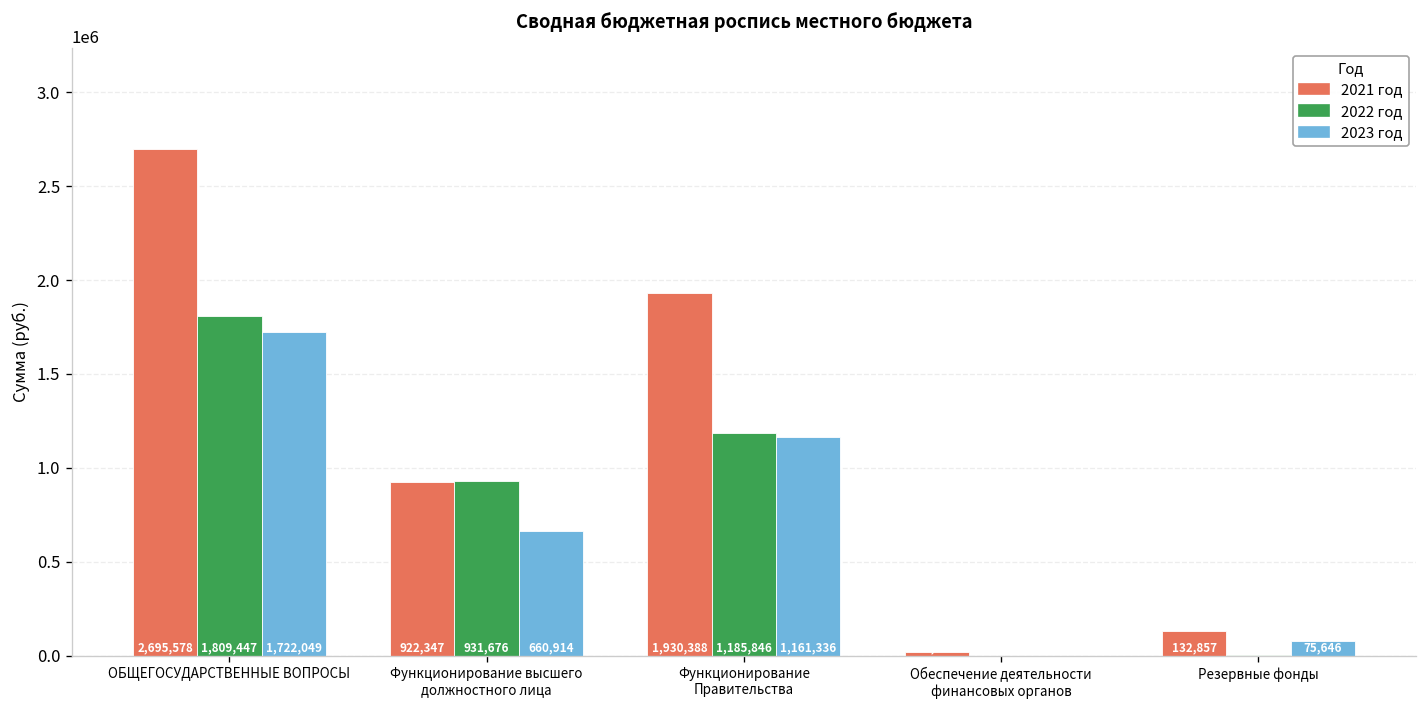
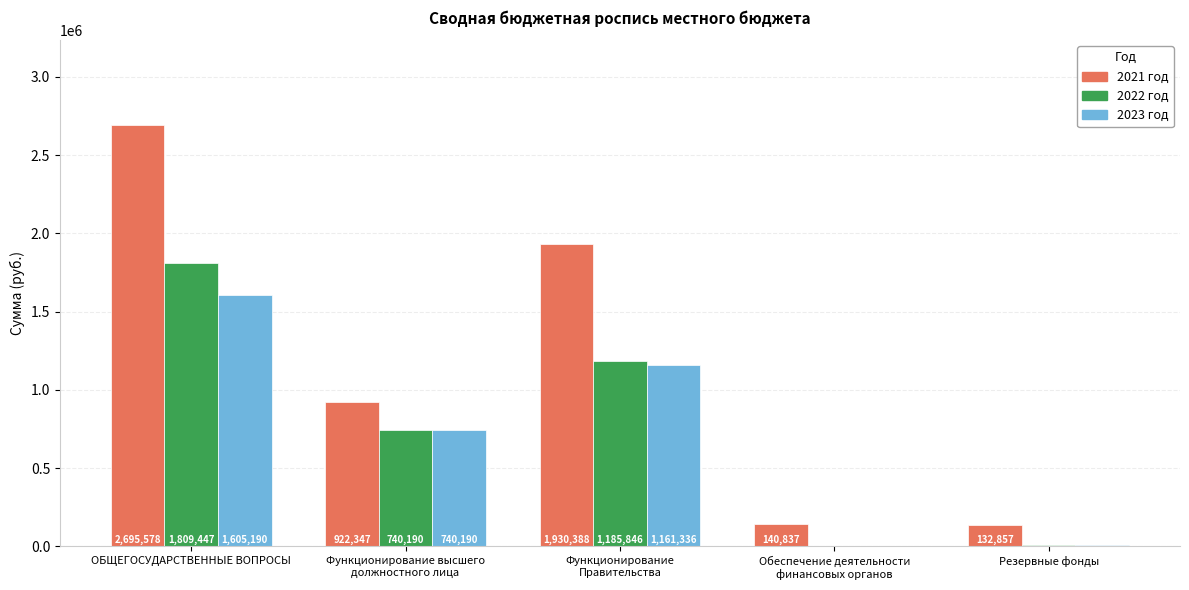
2023 год, ОБЩЕГОСУДАРСТВЕННЫЕ ВОПРОСЫ: 1,722,049 -> 1,605,190
2022 год, Функционирование высшего должностного лица: 931,676 -> 740,190
2023 год, Функционирование высшего должностного лица: 660,914 -> 740,190
2021 год, Обеспечение деятельности финансовых органов: 20000 -> 140000
2023 год, Резервные фонды: 80000 -> 10000
